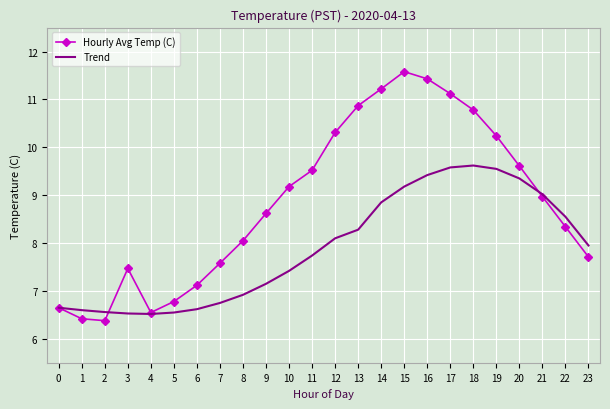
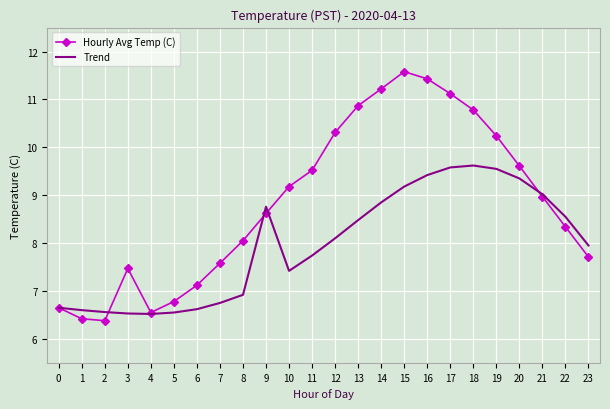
Trend, 9: 7.2 -> 8.8
Trend, 13: 8.3 -> 8.5
